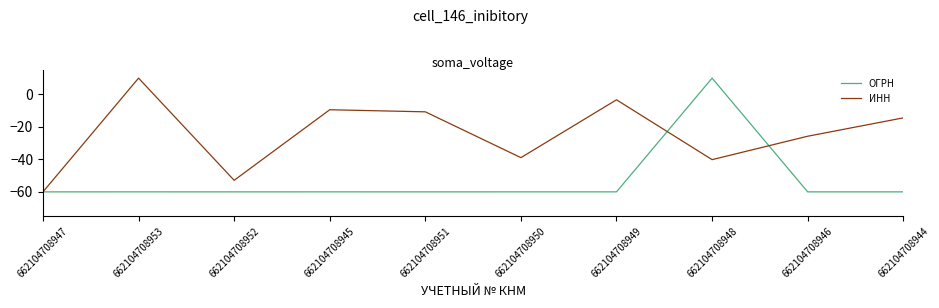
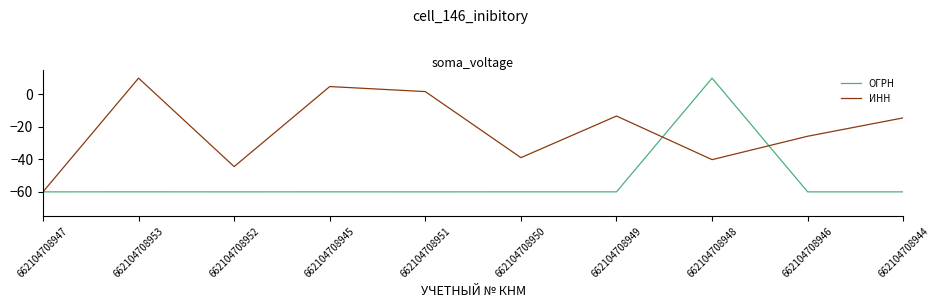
ИНН, 662104708952: -53 -> -44
ИНН, 662104708945: -9 -> 5
ИНН, 662104708951: -11 -> 2
ИНН, 662104708949: -3 -> -13
